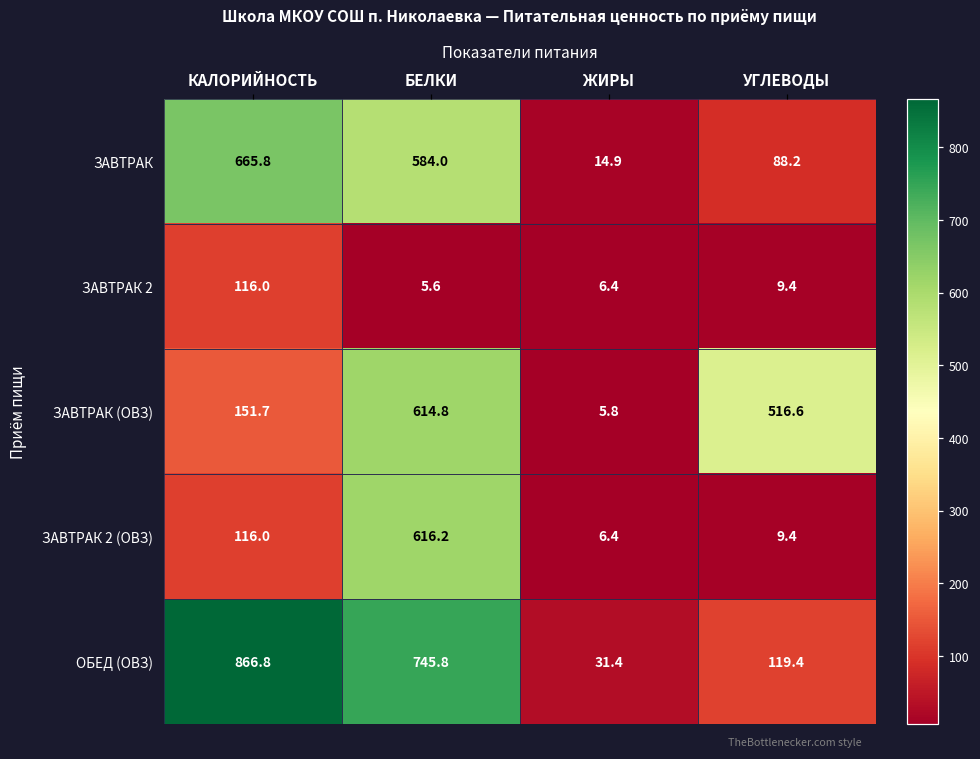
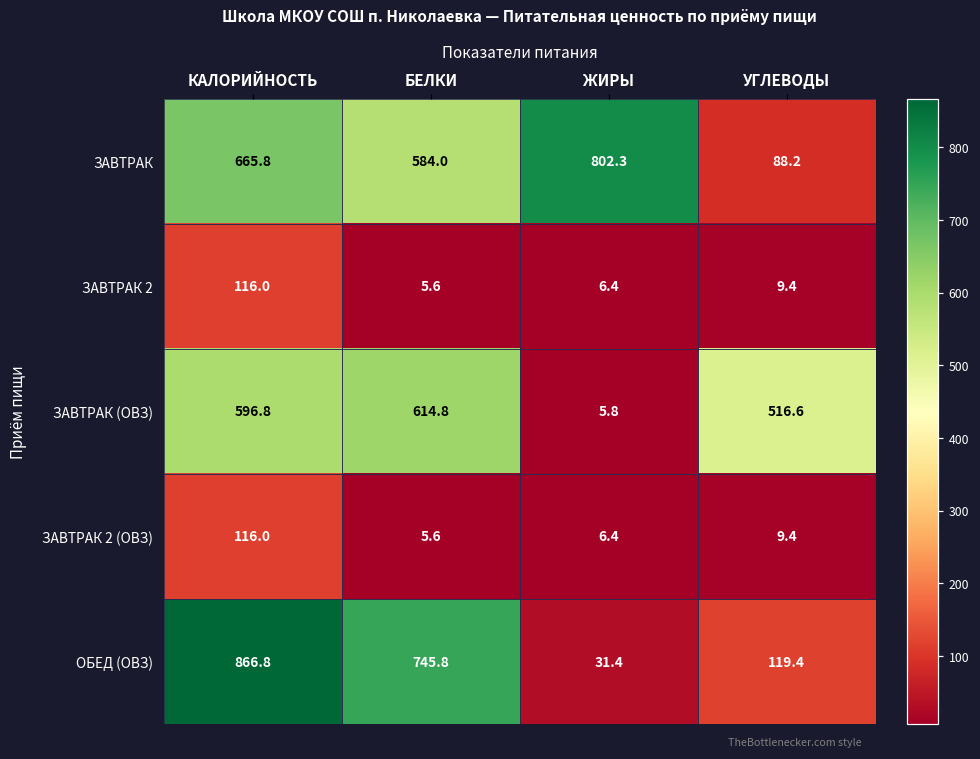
ЗАВТРАК, ЖИРЫ: 14.9 -> 802.3
ЗАВТРАК (ОВЗ), КАЛОРИЙНОСТЬ: 151.7 -> 596.8
ЗАВТРАК 2 (ОВЗ), БЕЛКИ: 616.2 -> 5.6
